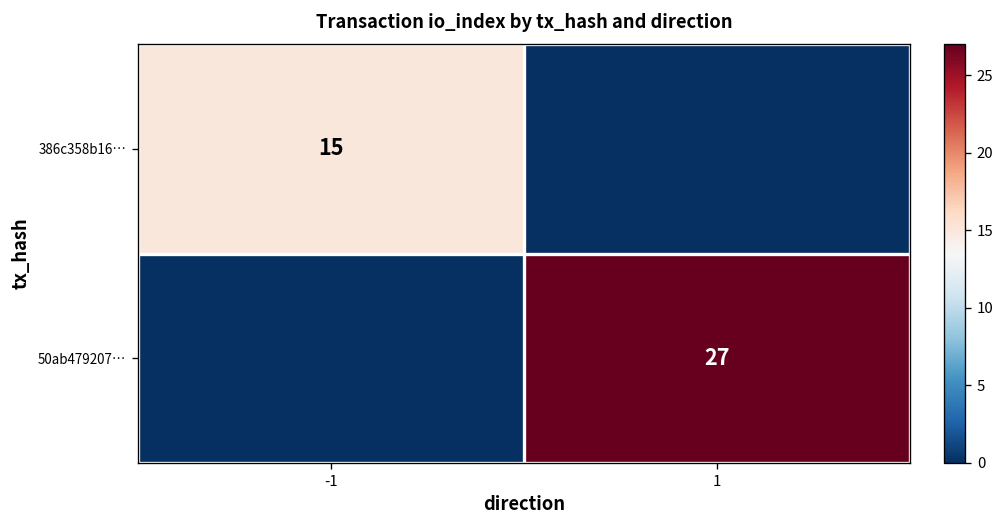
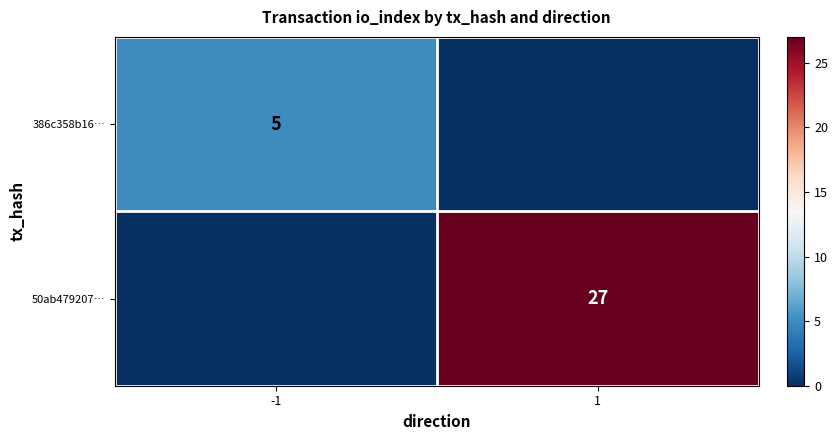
386c358b16…, -1: 15 -> 5
